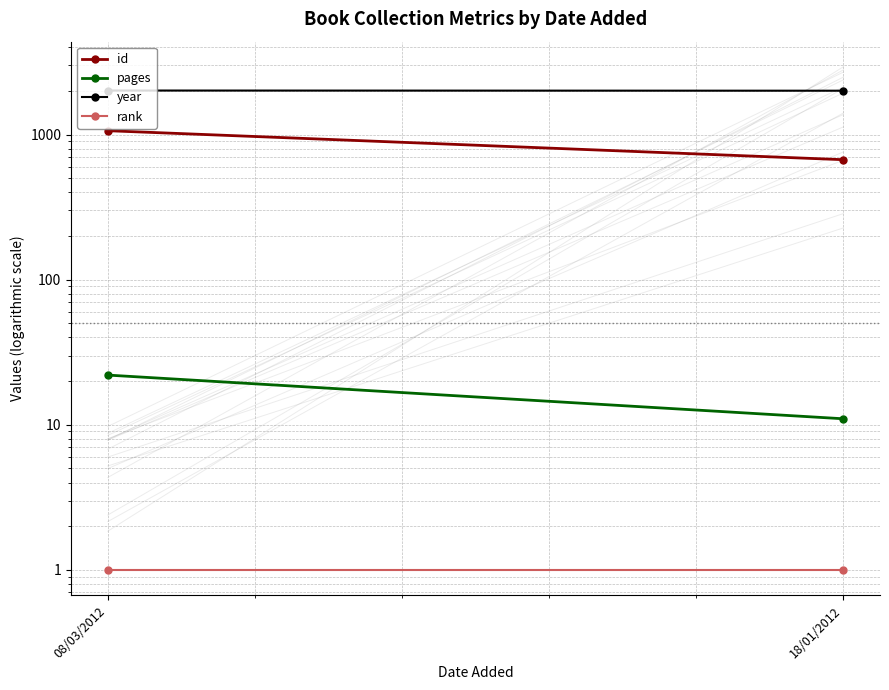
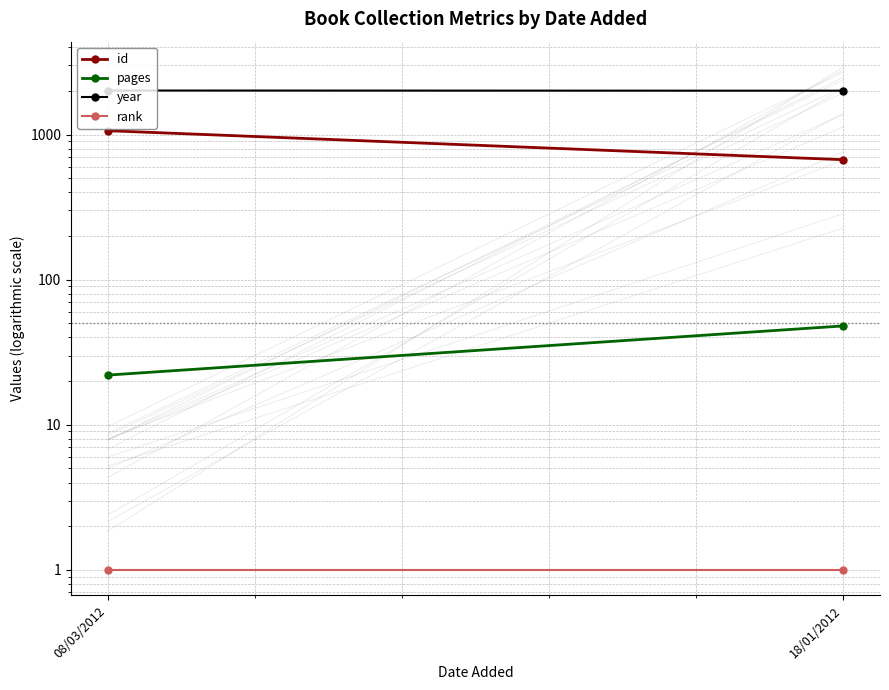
pages, 18/01/2012: 11 -> 48
